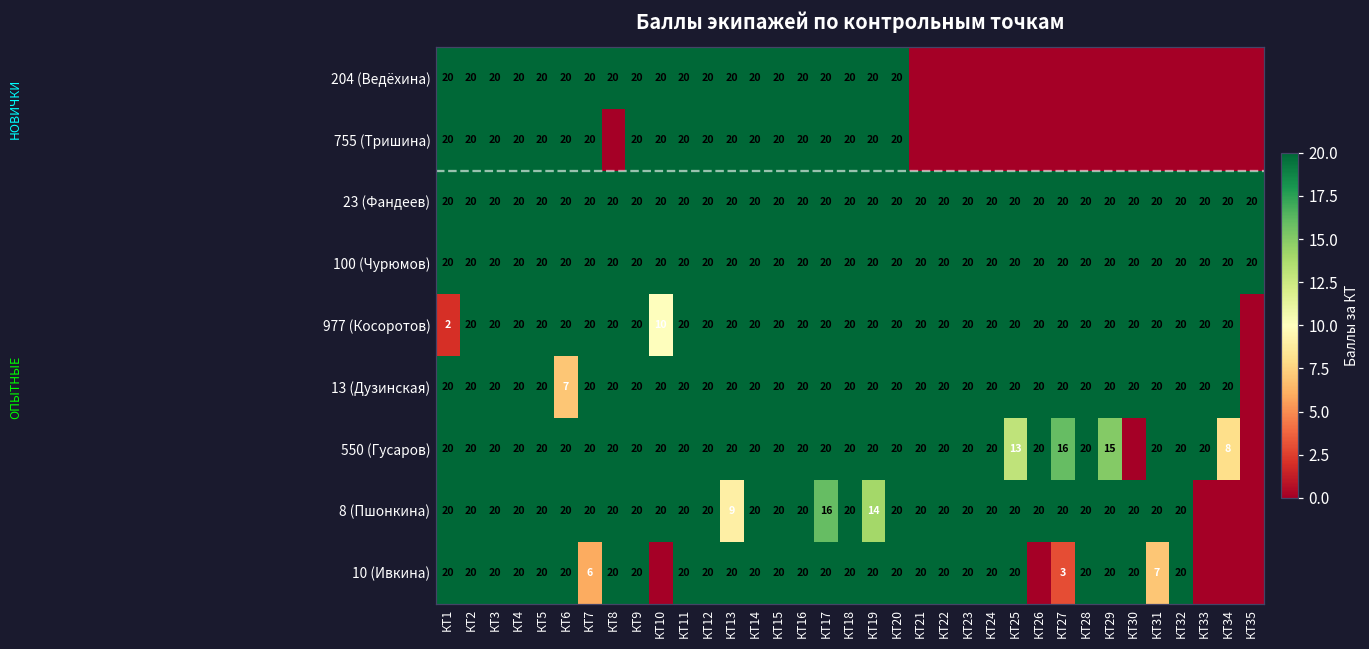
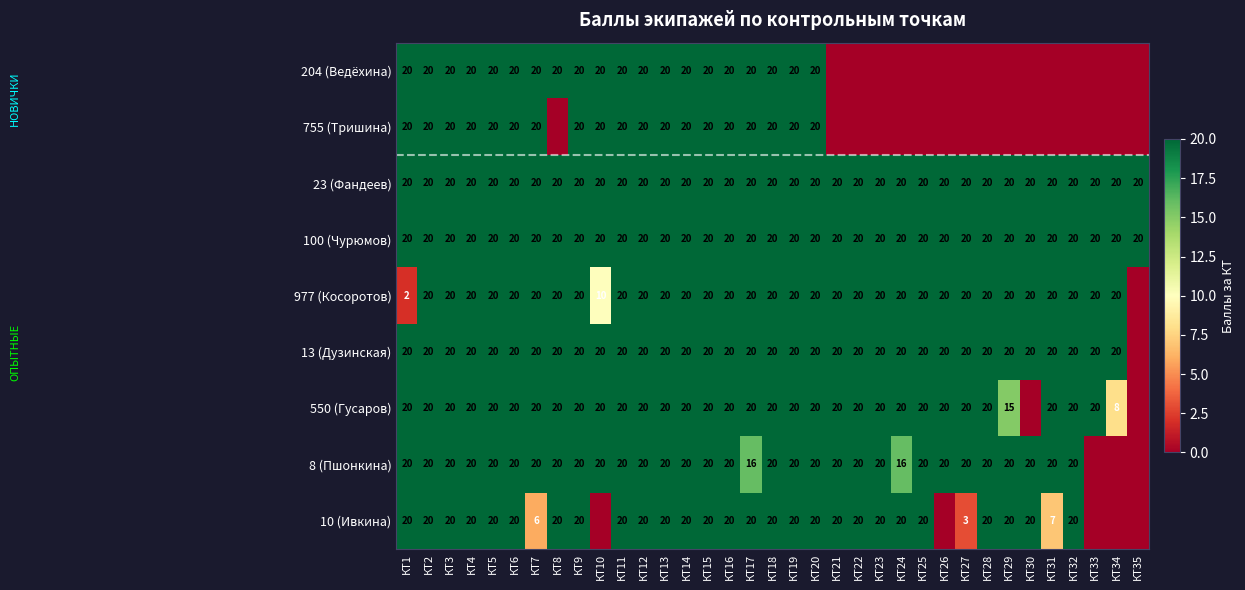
13 (Дузинская), КТ6: 7 -> 20
550 (Гусаров), КТ25: 13 -> 20
550 (Гусаров), КТ27: 16 -> 20
8 (Пшонкина), КТ13: 9 -> 20
8 (Пшонкина), КТ19: 14 -> 20
8 (Пшонкина), КТ24: 20 -> 16
